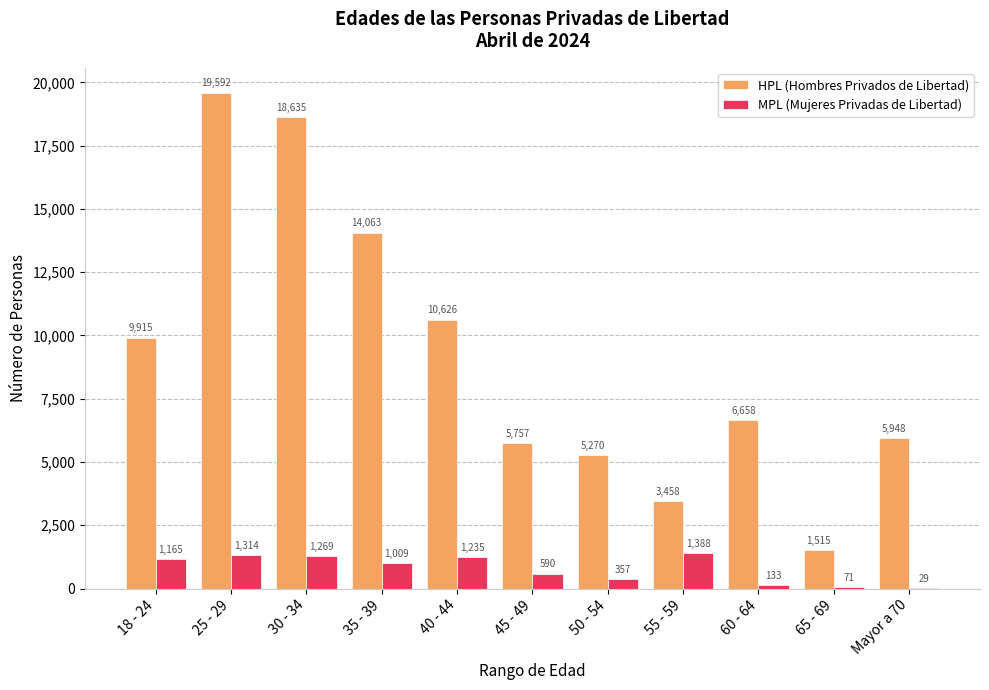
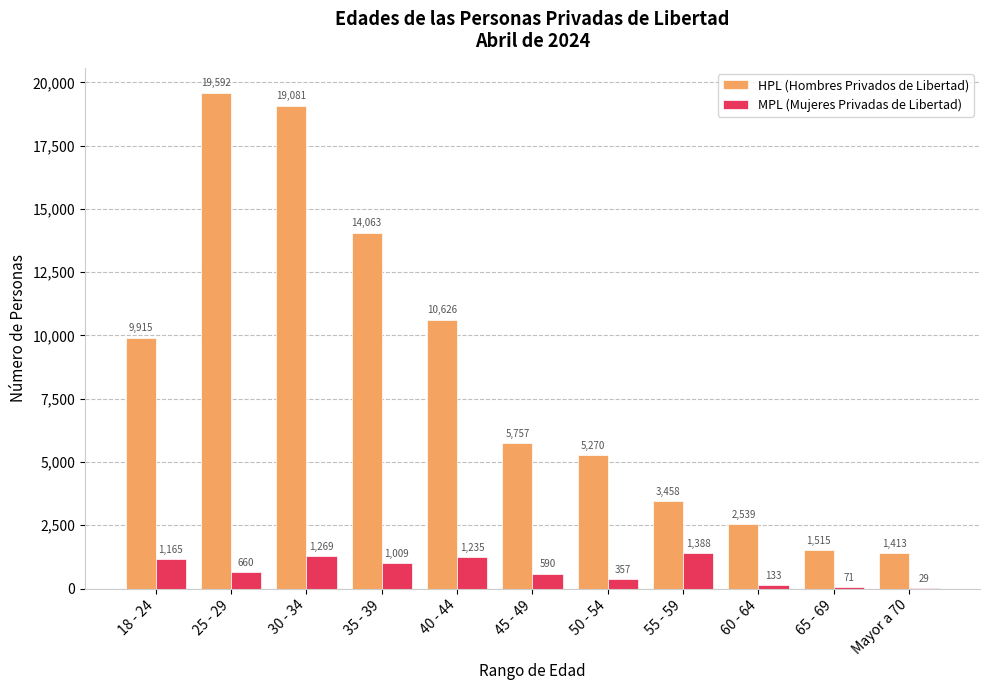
MPL (Mujeres Privadas de Libertad), 25 - 29: 1,314 -> 660
HPL (Hombres Privados de Libertad), 30 - 34: 18,635 -> 19,081
HPL (Hombres Privados de Libertad), 60 - 64: 6,658 -> 2,539
HPL (Hombres Privados de Libertad), Mayor a 70: 5,948 -> 1,413
